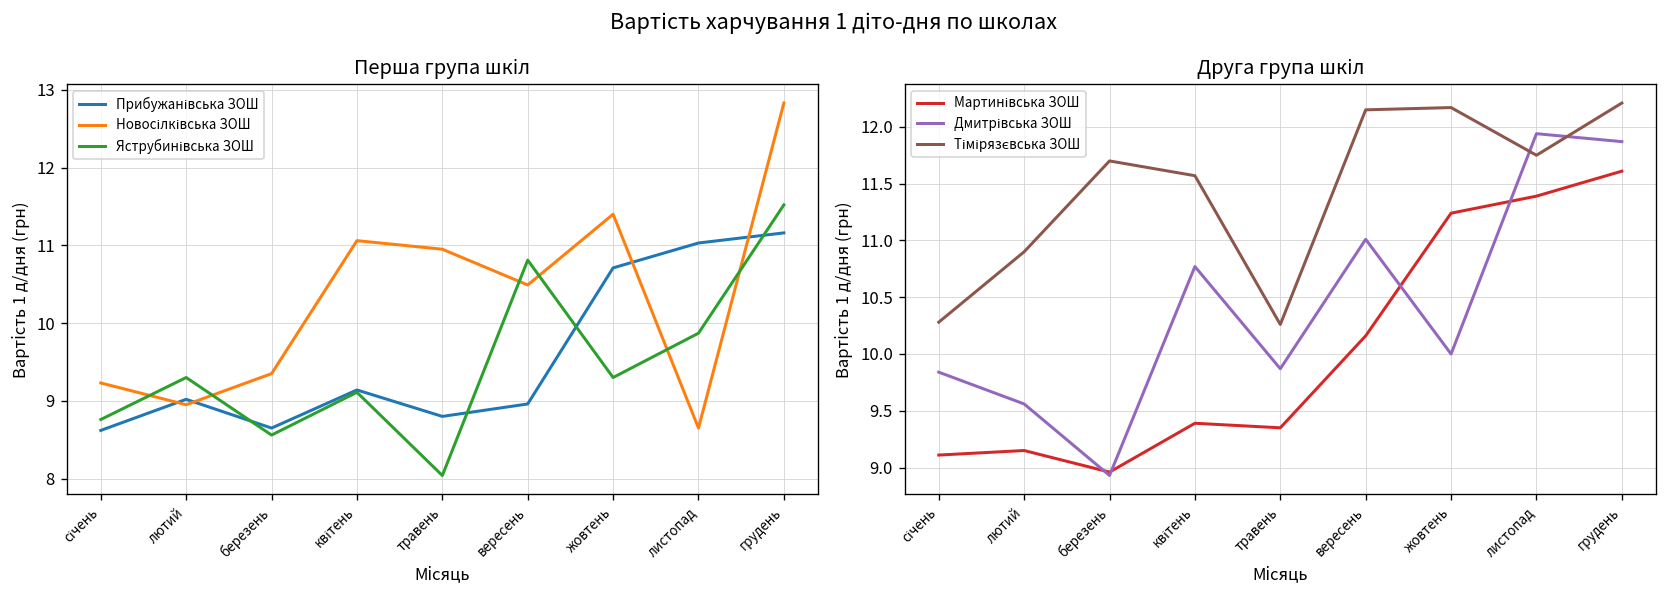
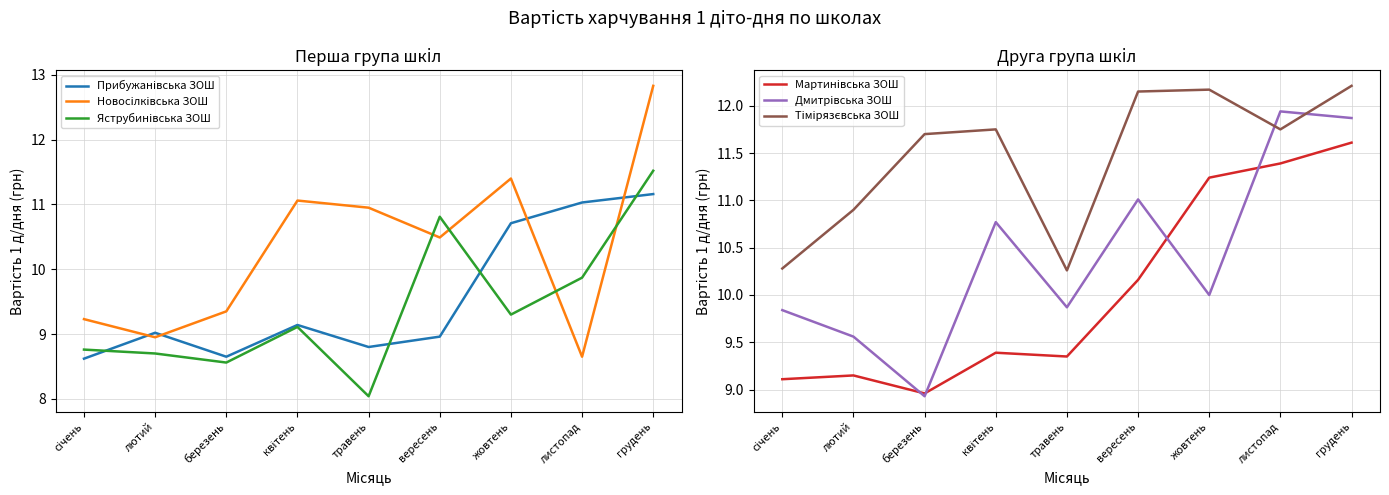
Перша група шкіл, Яструбинівська ЗОШ, лютий: 9.3 -> 8.7
Друга група шкіл, Тімірязєвська ЗОШ, квітень: 11.6 -> 11.8
